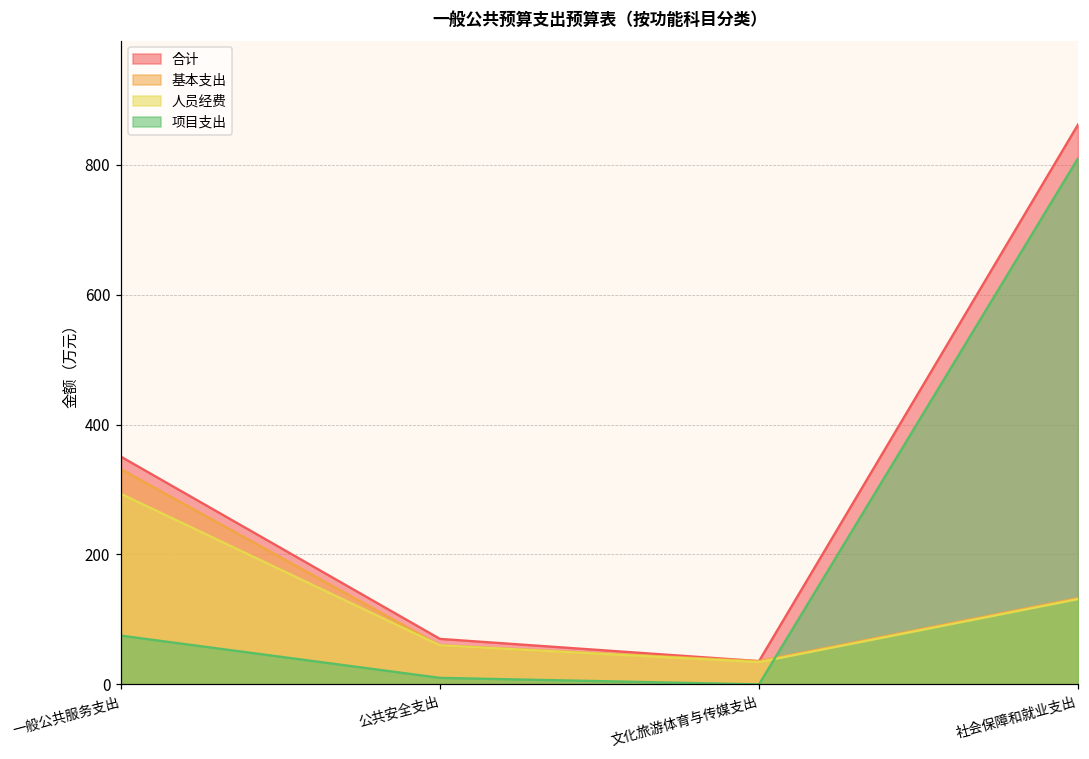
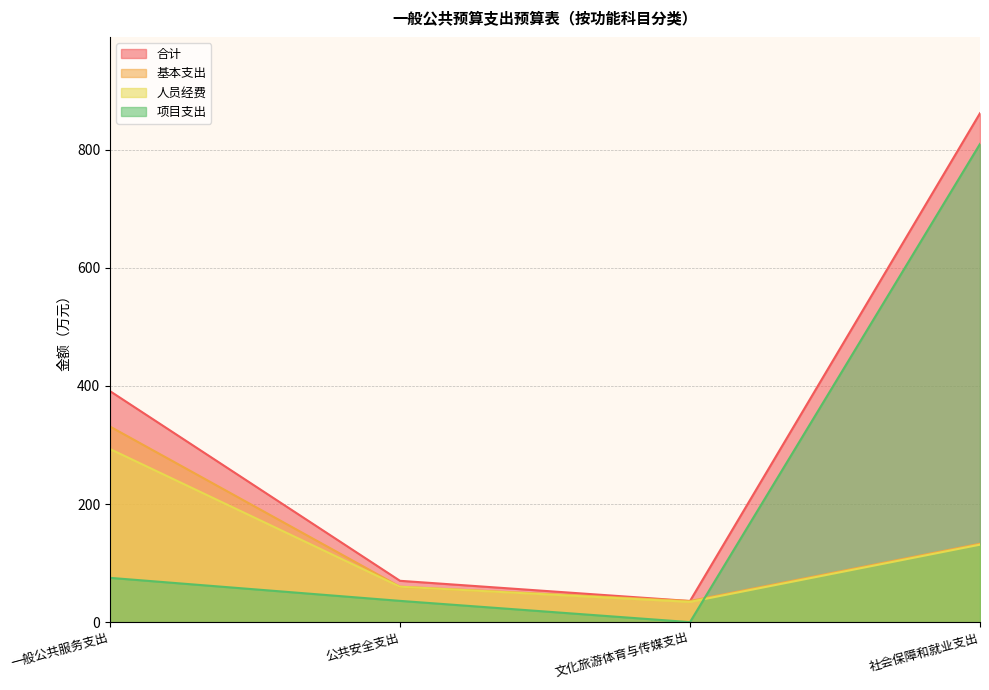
合计, 一般公共服务支出: 350 -> 390
项目支出, 公共安全支出: 10 -> 40
